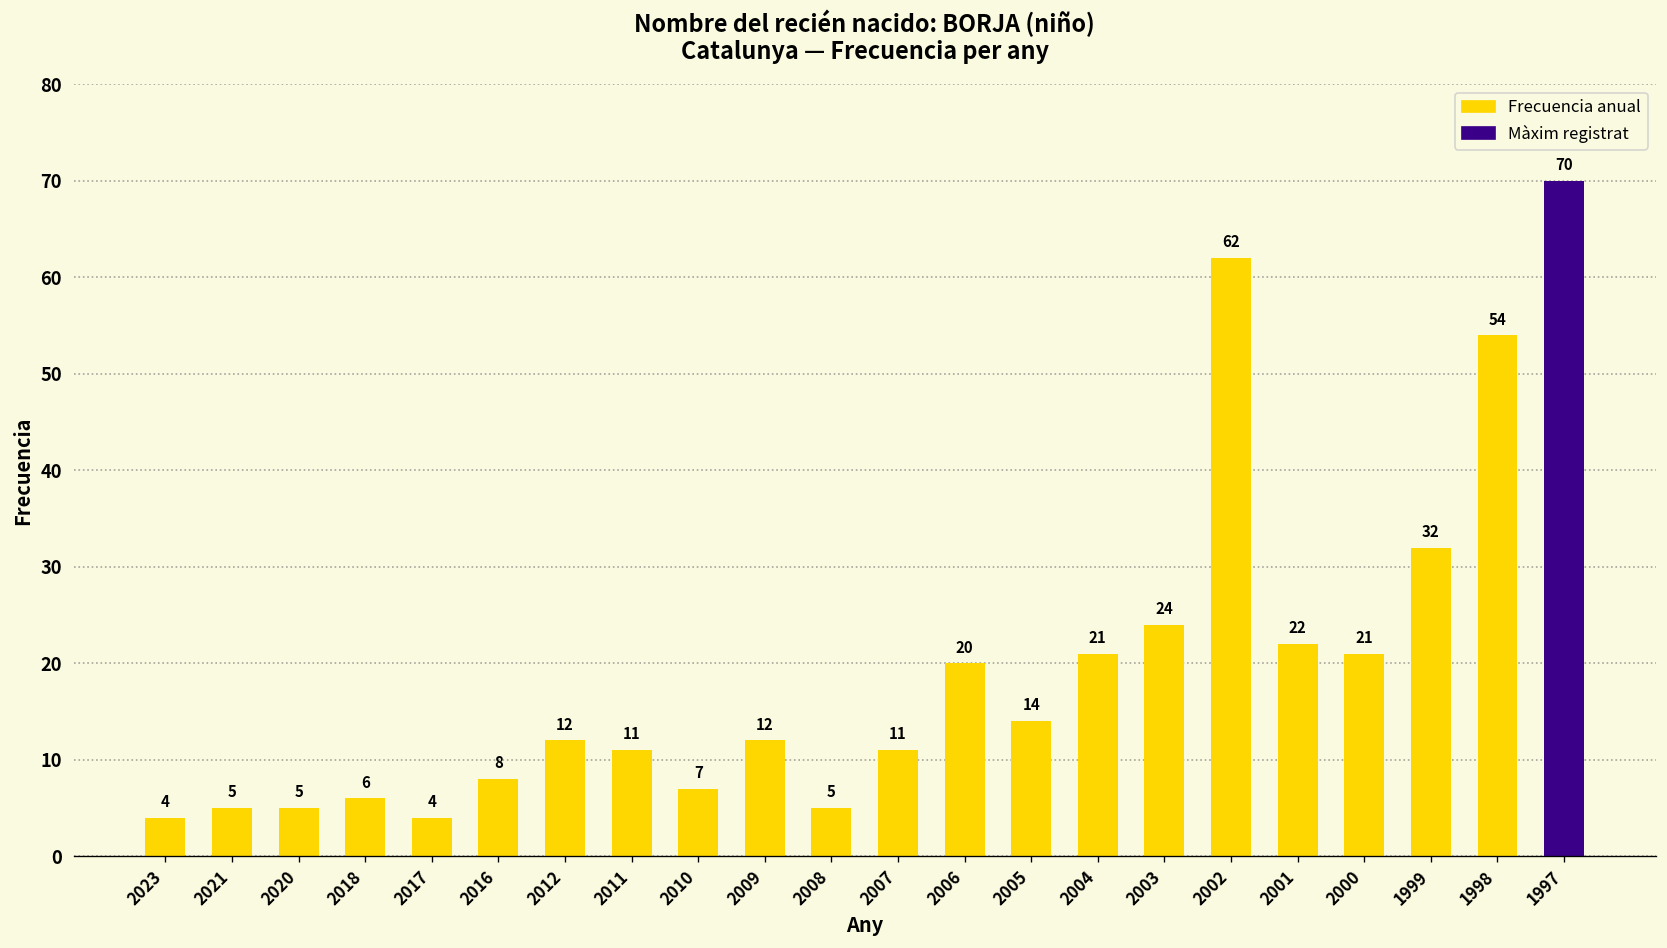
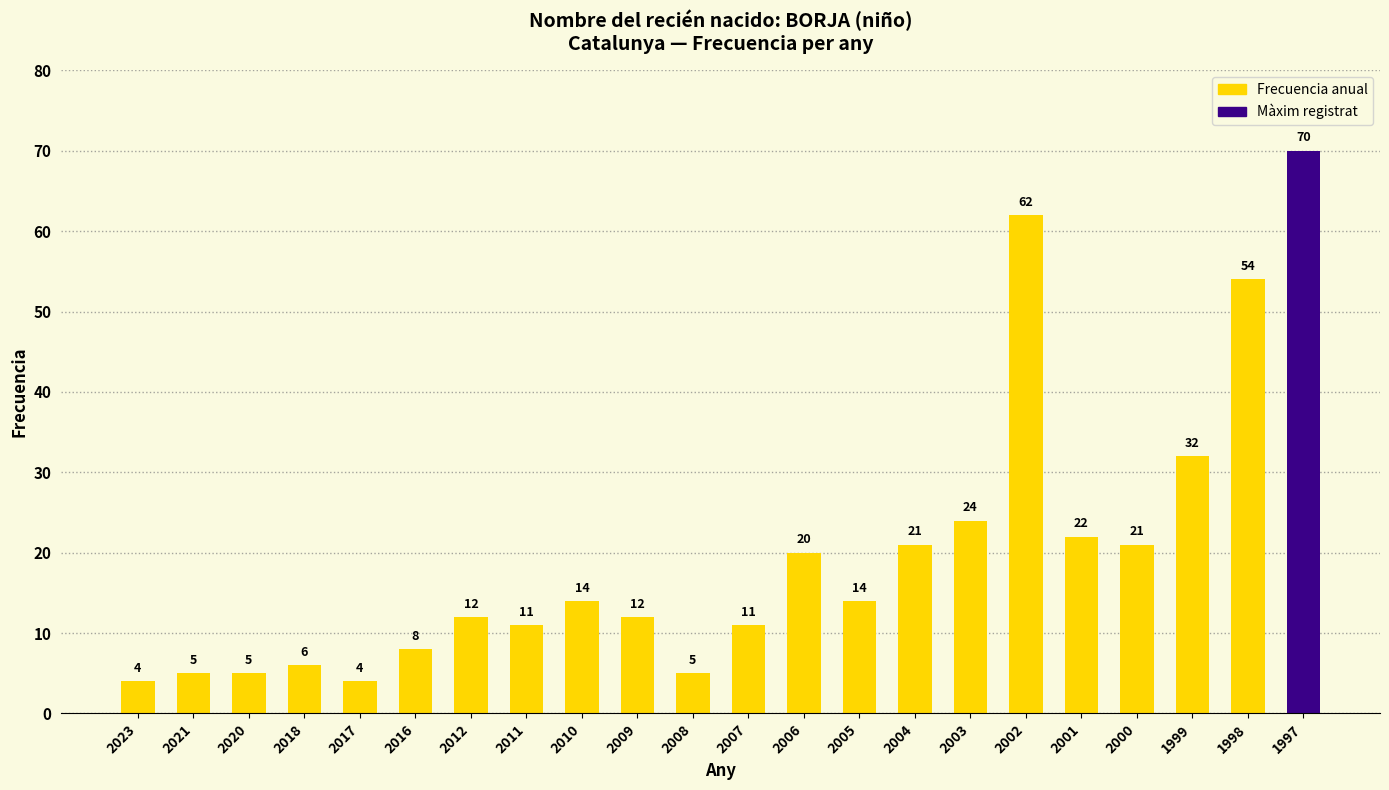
2010: 7 -> 14
